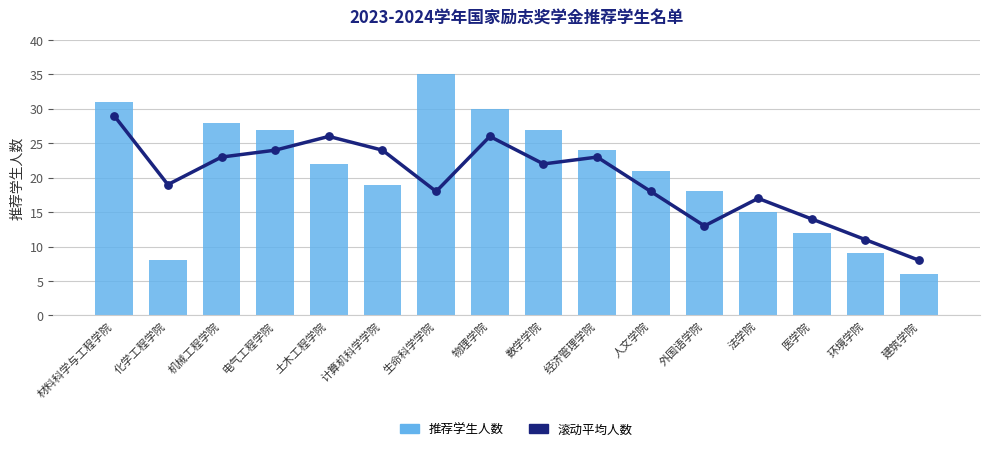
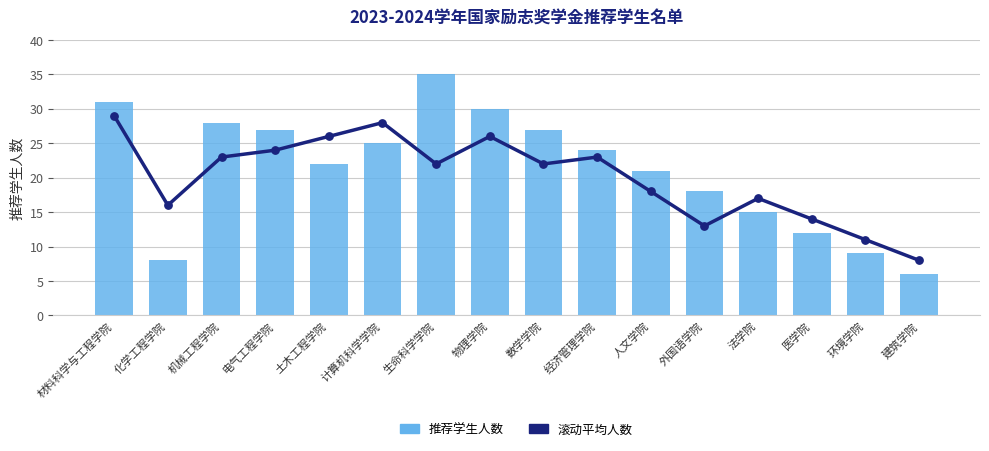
滚动平均人数, 化学工程学院: 19 -> 16
滚动平均人数, 计算机科学学院: 24 -> 28
推荐学生人数, 计算机科学学院: 19 -> 25
滚动平均人数, 生命科学学院: 18 -> 22
